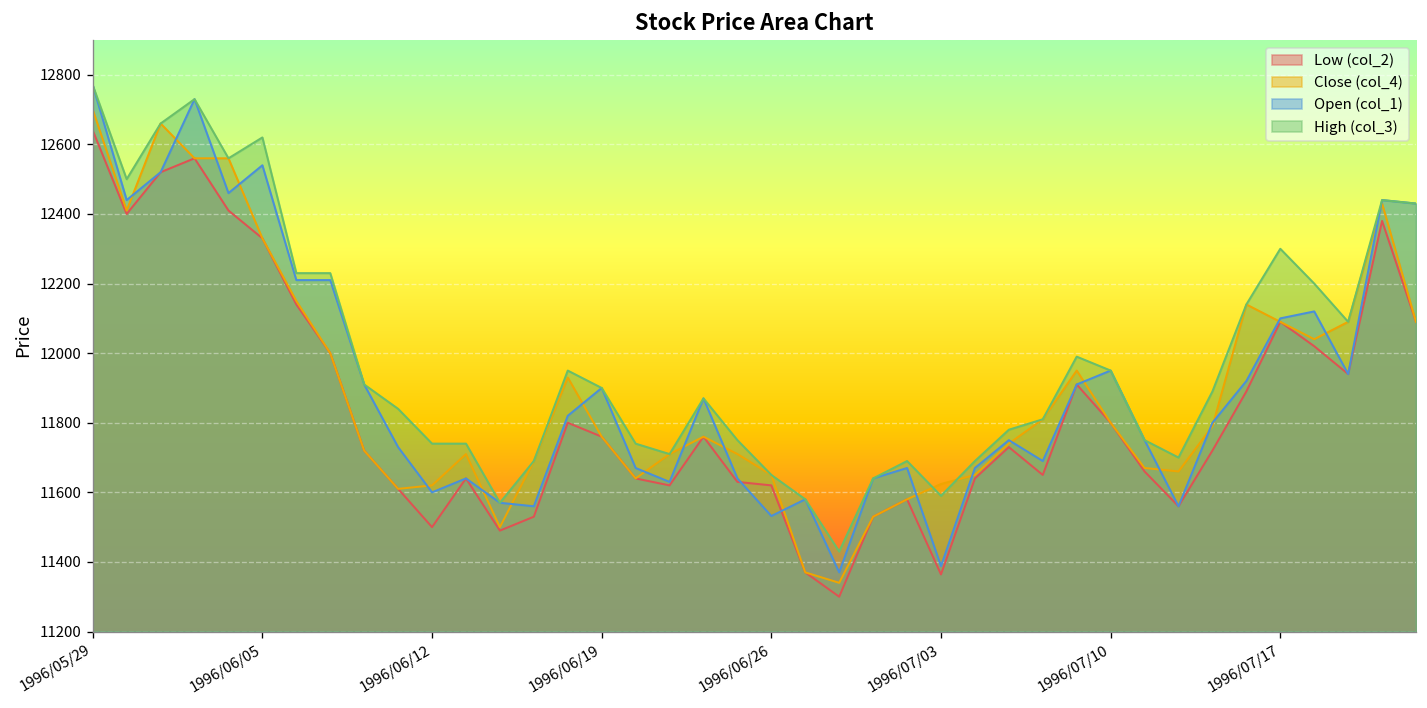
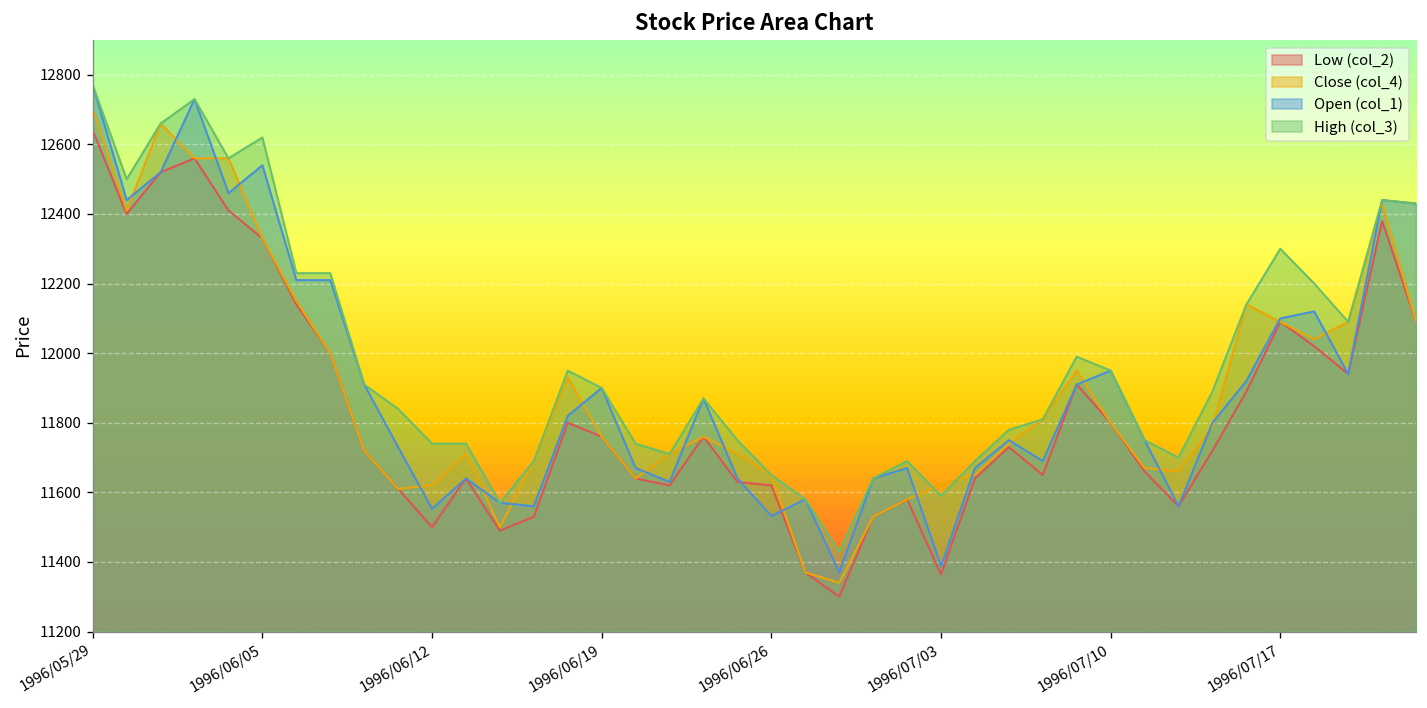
Open (col_1), 1996/06/12: 11600 -> 11550
